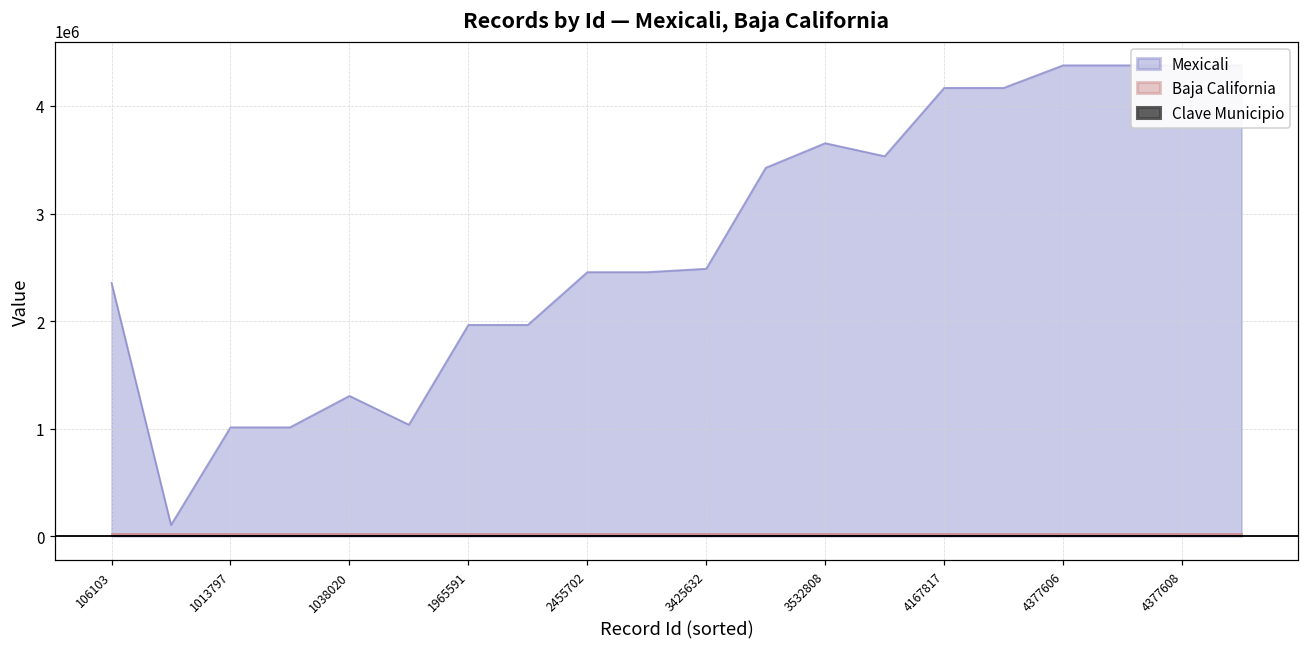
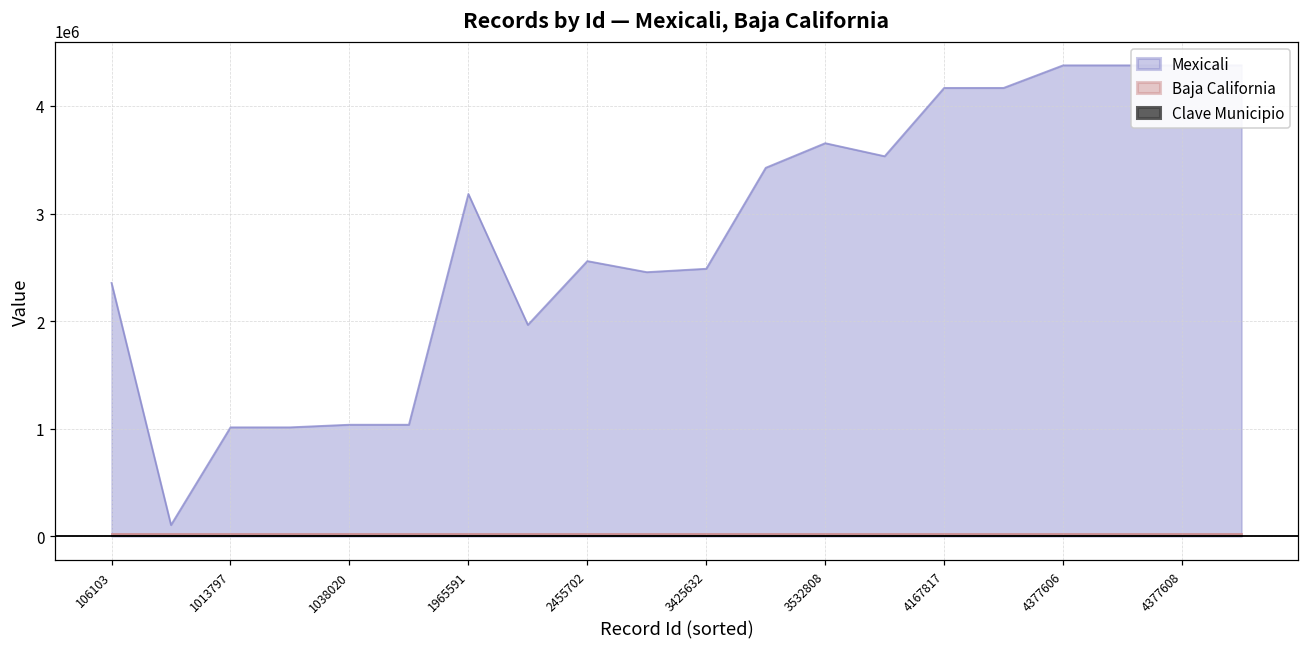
Mexicali, 1038020: 1300000 -> 1000000
Mexicali, 1965591: 2000000 -> 3200000
Mexicali, 2455702: 2500000 -> 2600000
